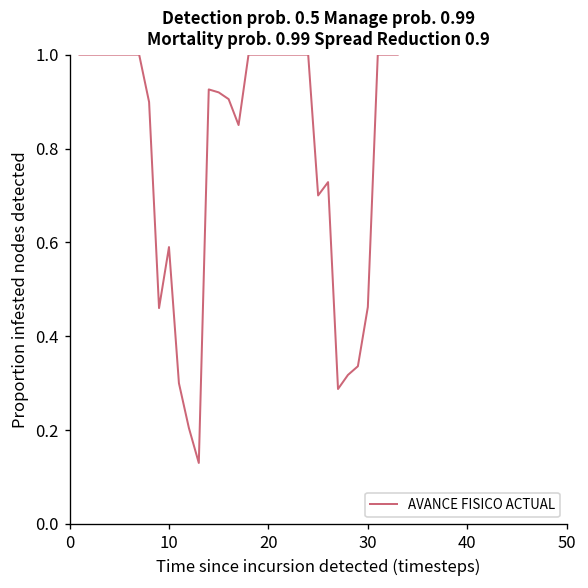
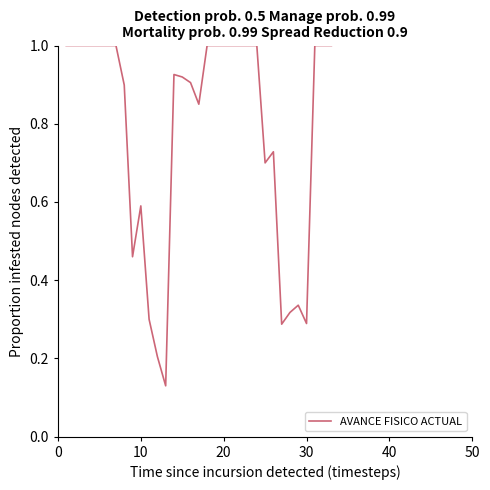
30: 0.46 -> 0.29
